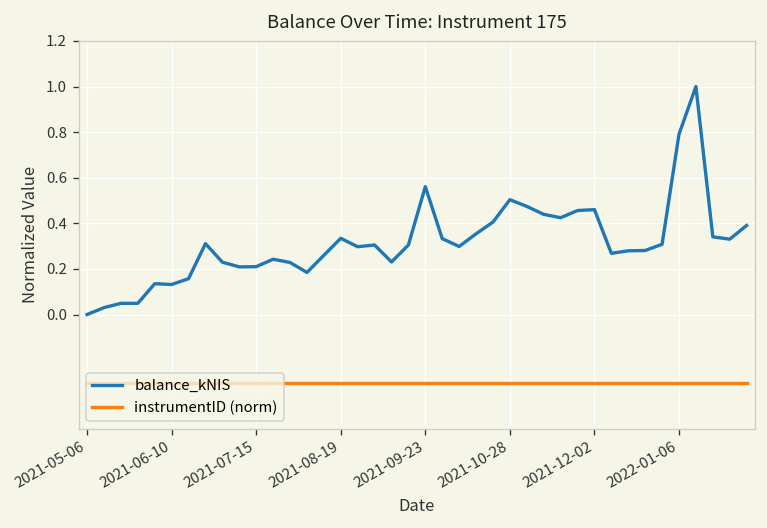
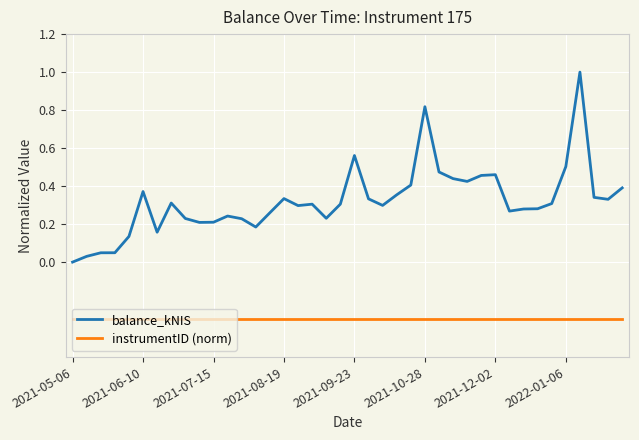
balance_kNIS, 2021-06-10: 0.13 -> 0.37
balance_kNIS, 2021-10-28: 0.50 -> 0.82
balance_kNIS, 2022-01-06: 0.79 -> 0.50
